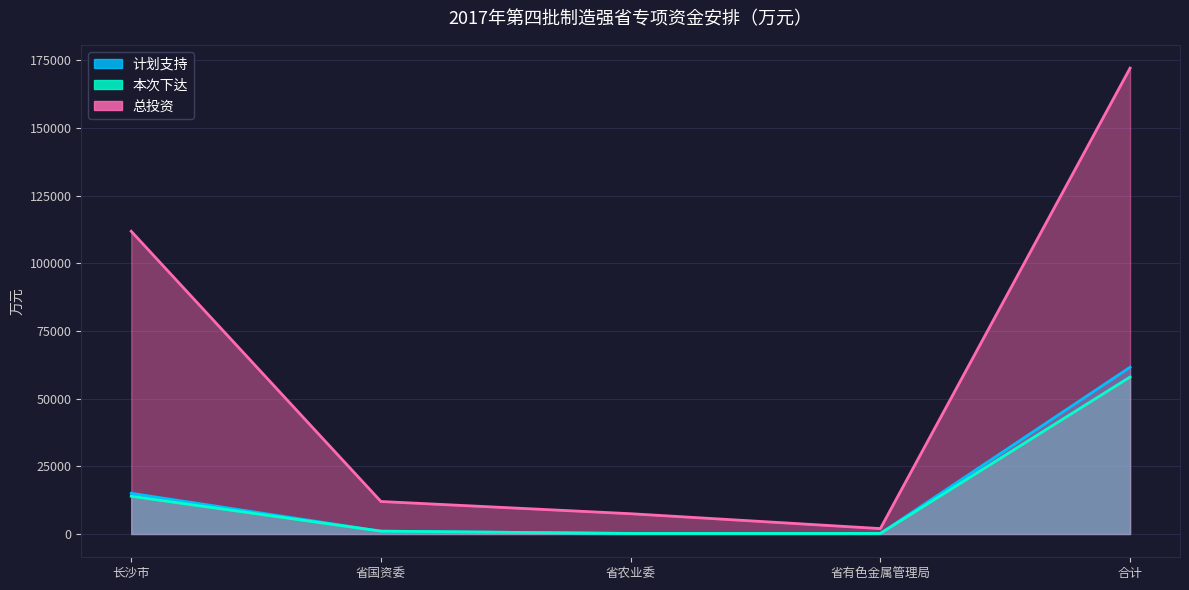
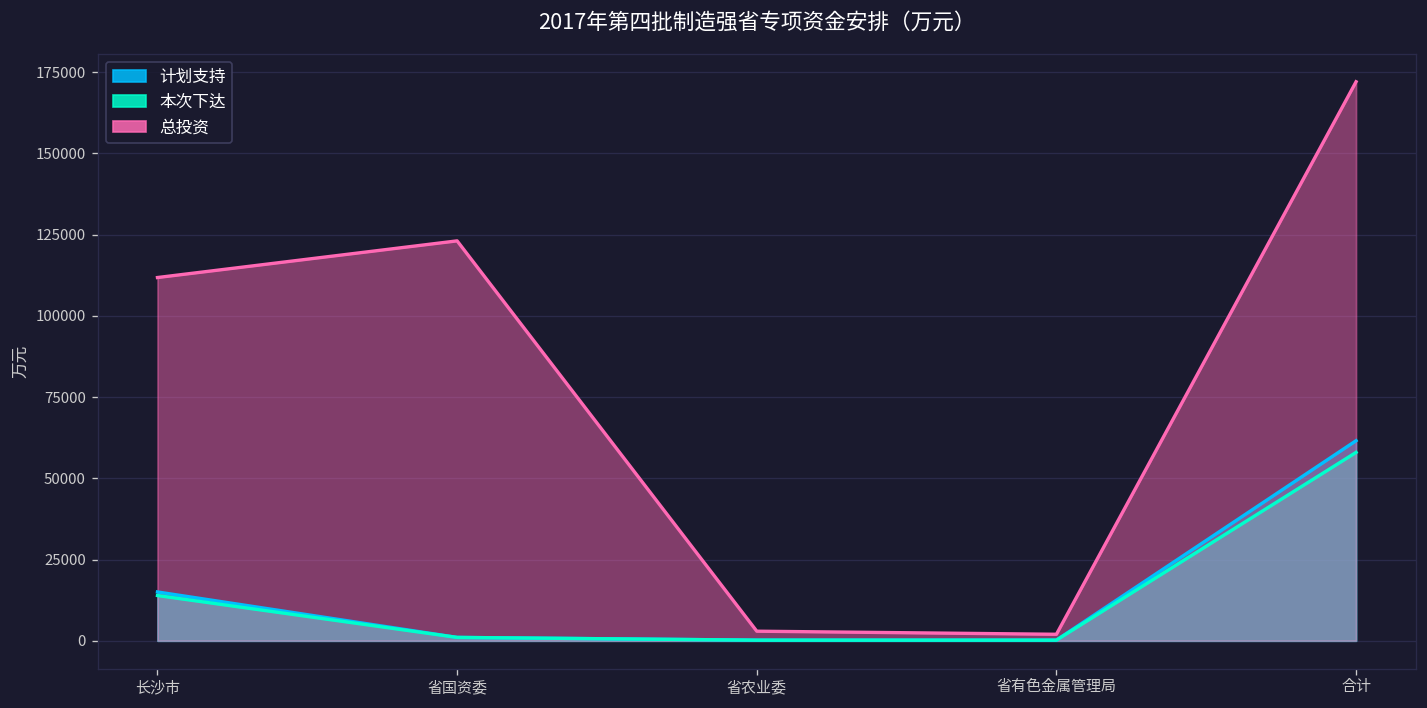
总投资, 省国资委: 12000 -> 123000
总投资, 省农业委: 7000 -> 3000
